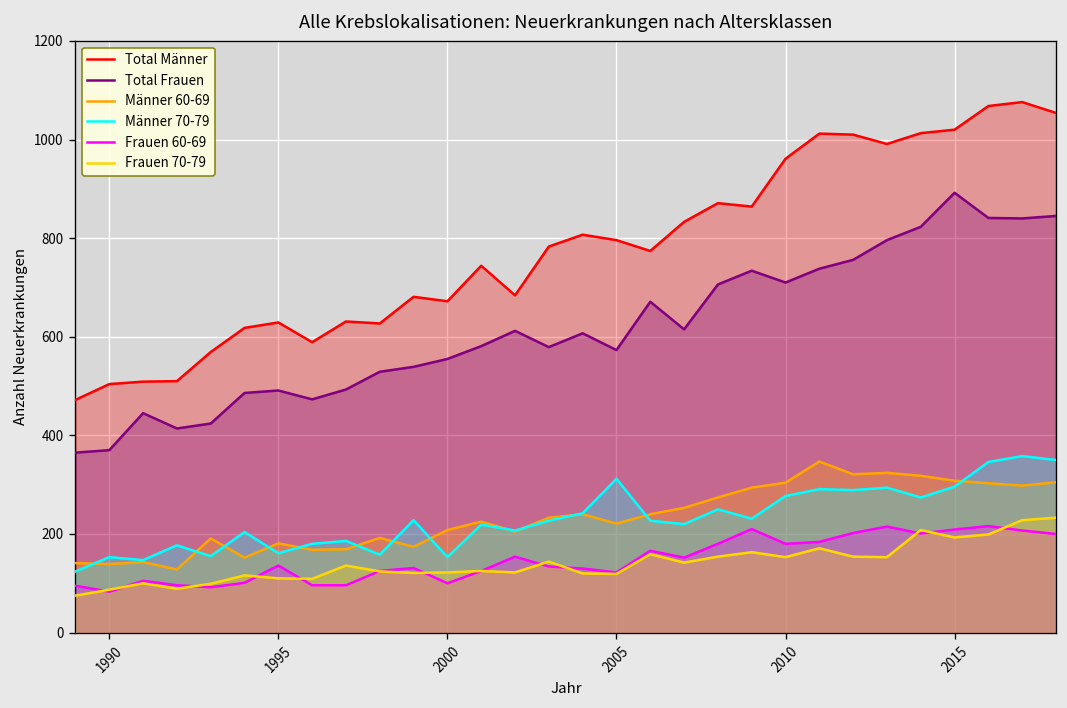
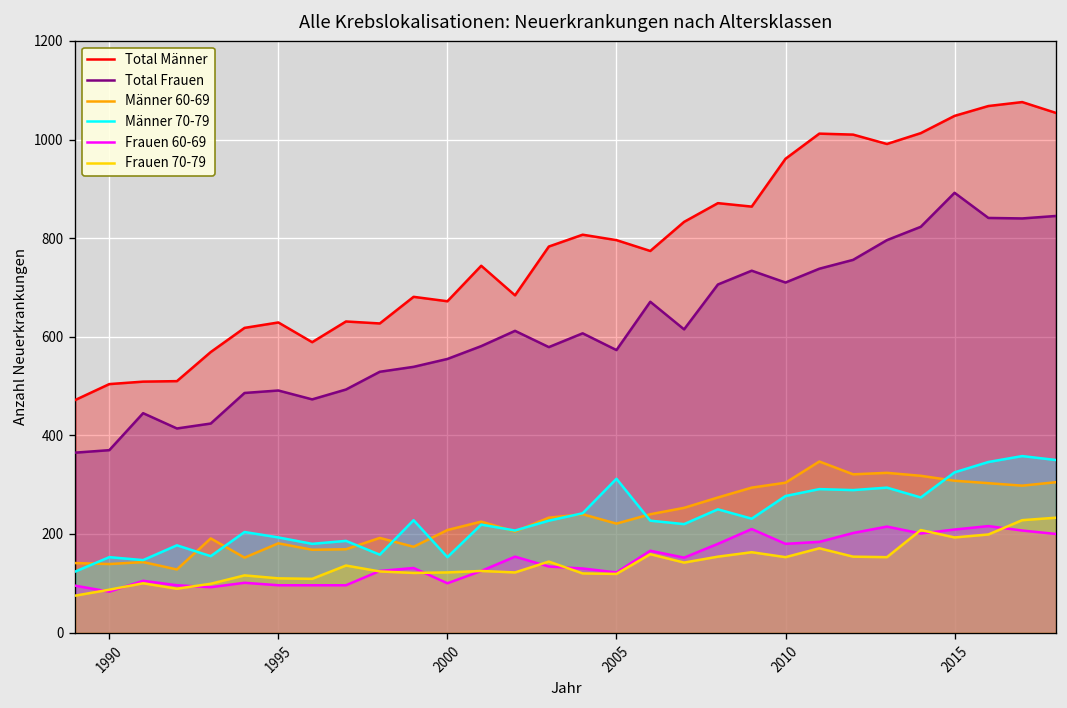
Männer 70-79, 1995: 160 -> 190
Frauen 60-69, 1995: 140 -> 100
Total Männer, 2015: 1020 -> 1050
Männer 70-79, 2015: 300 -> 330
